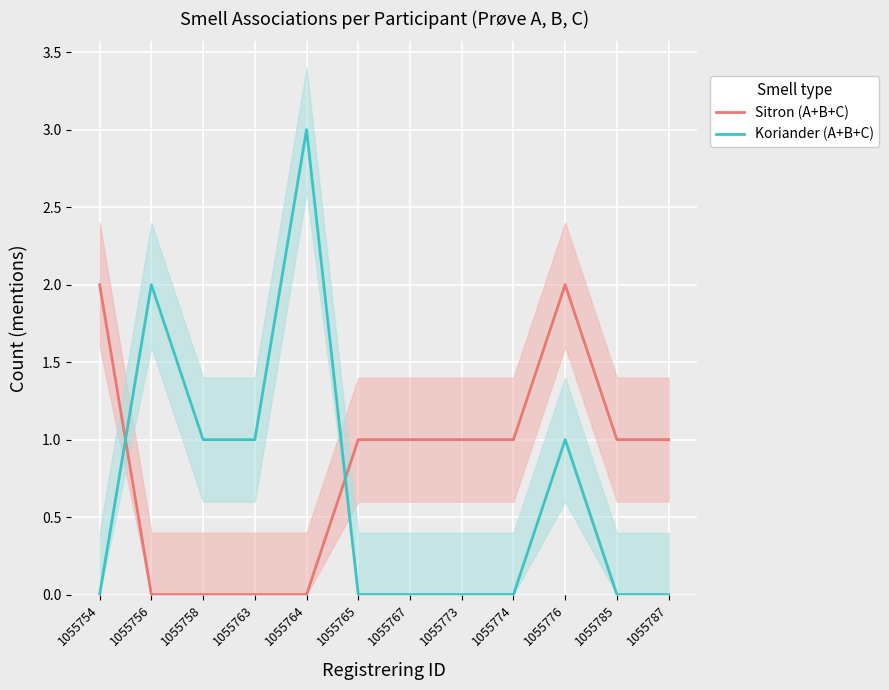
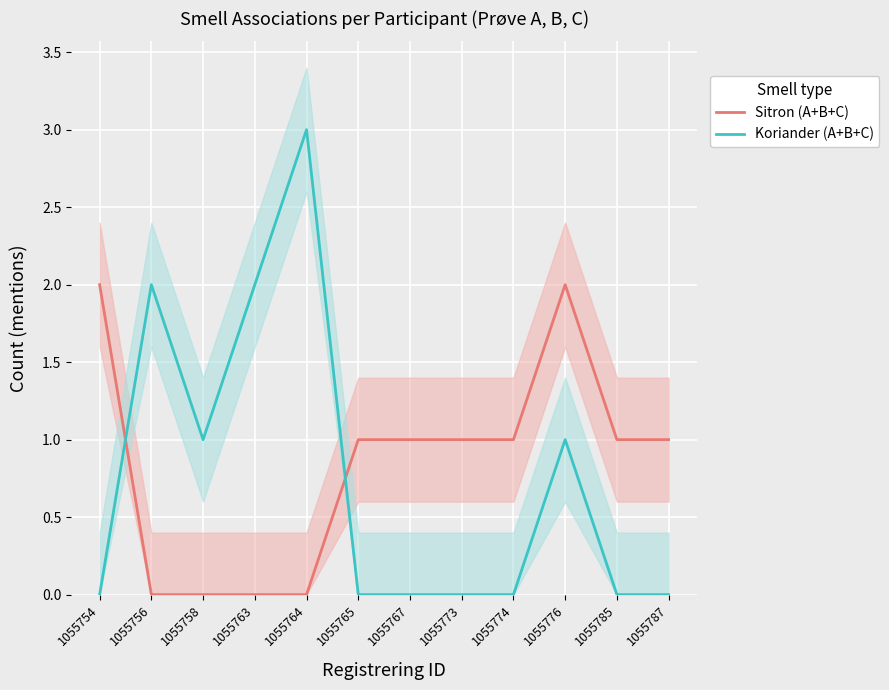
Koriander (A+B+C), 1055763: 1 -> 2
